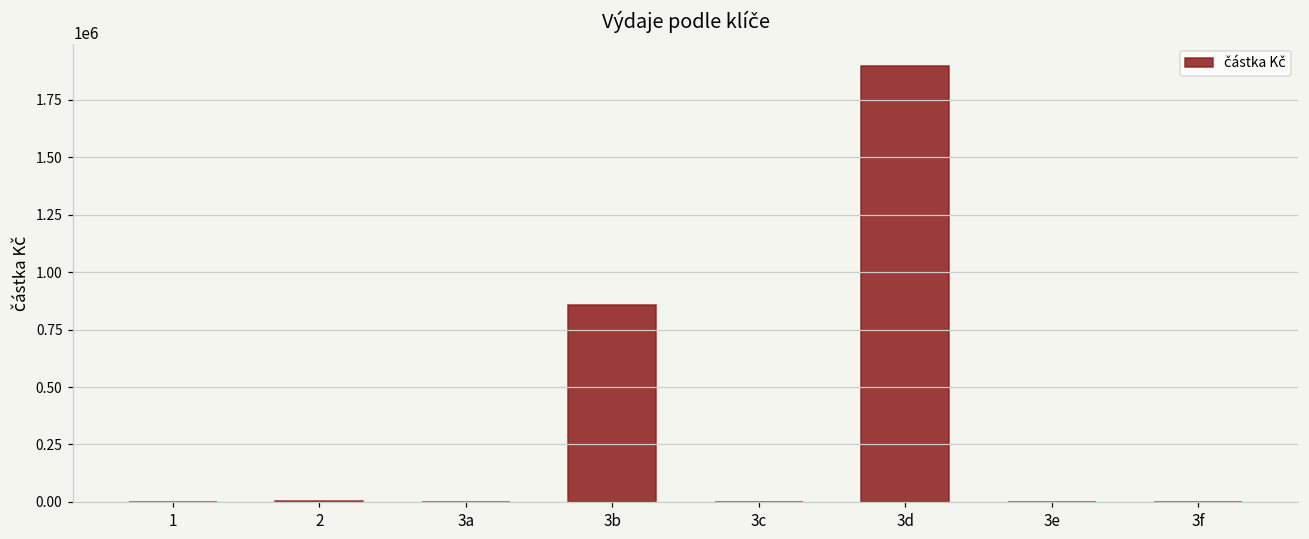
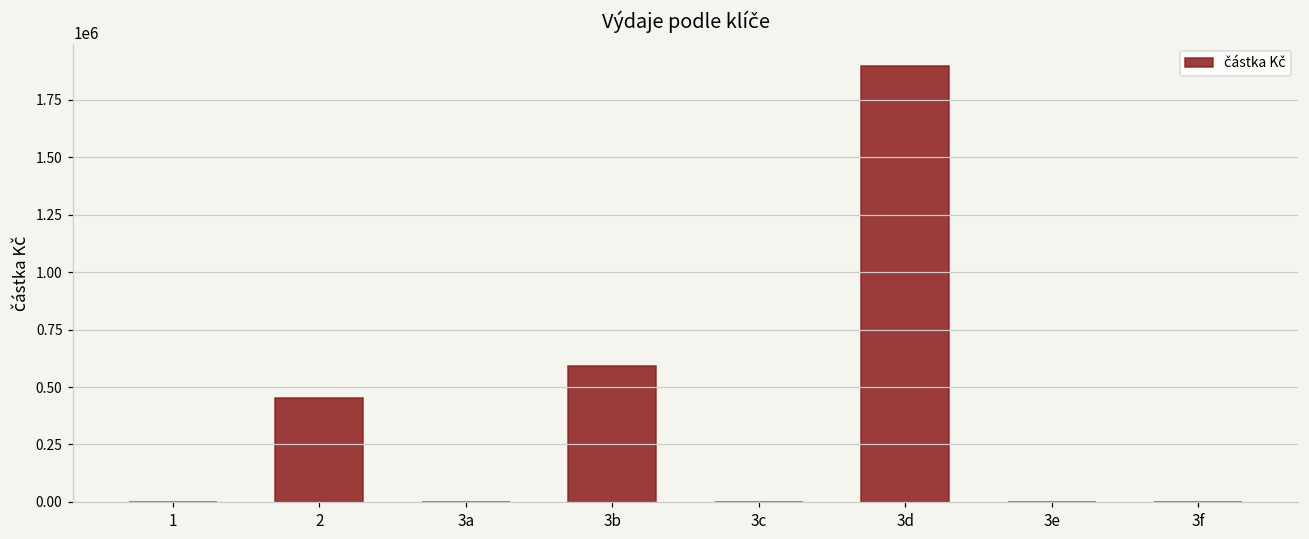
2: 0 -> 450000
3b: 860000 -> 590000
